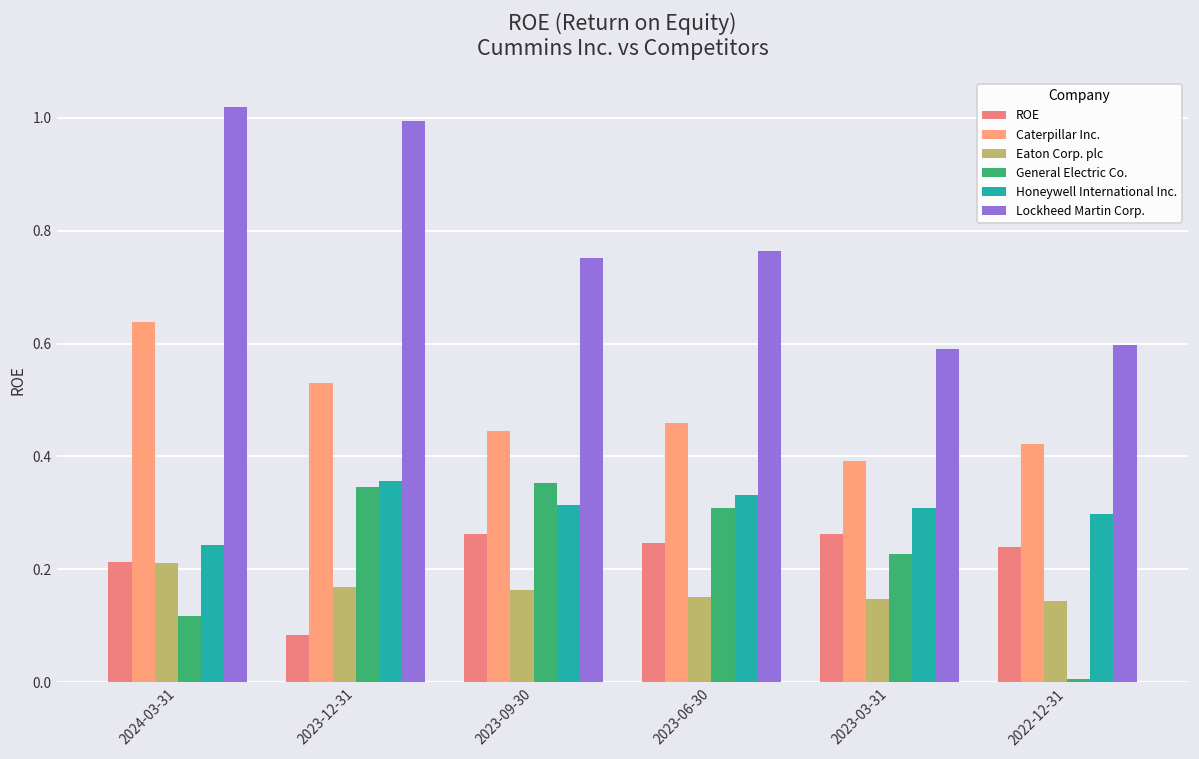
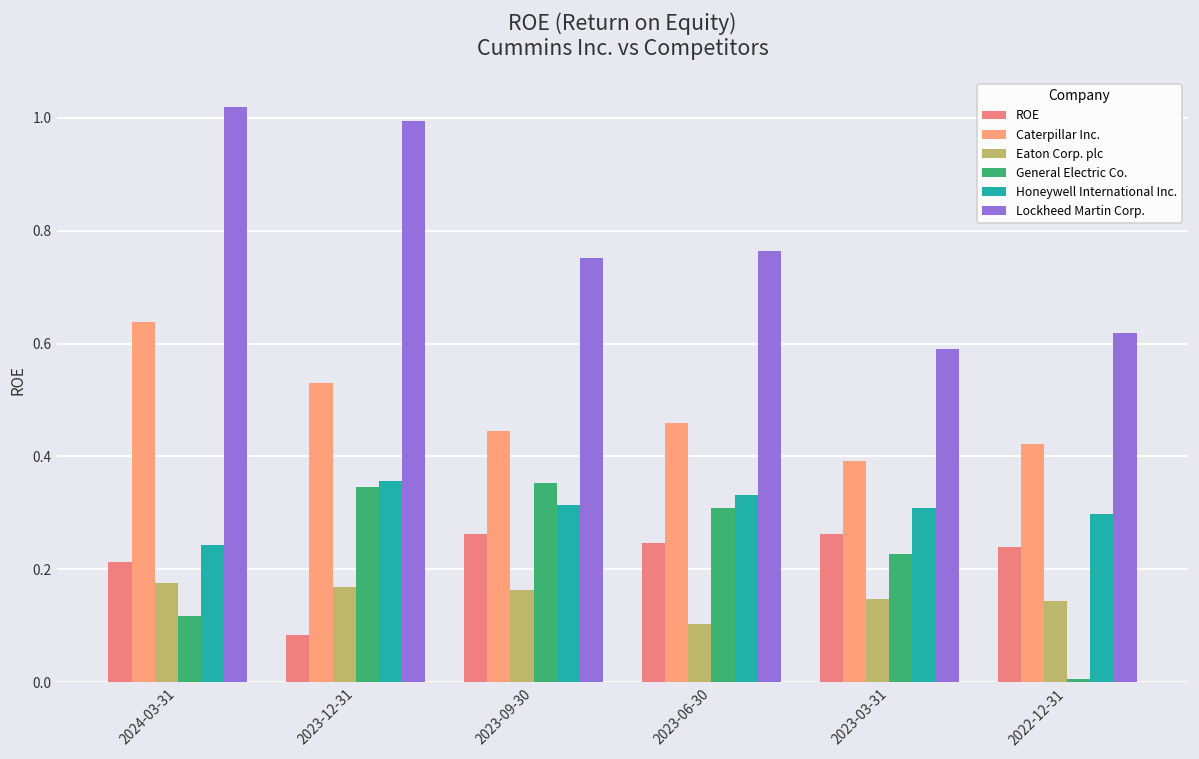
Eaton Corp. plc, 2024-03-31: 0.21 -> 0.18
Eaton Corp. plc, 2023-06-30: 0.15 -> 0.10
Lockheed Martin Corp., 2022-12-31: 0.60 -> 0.62
